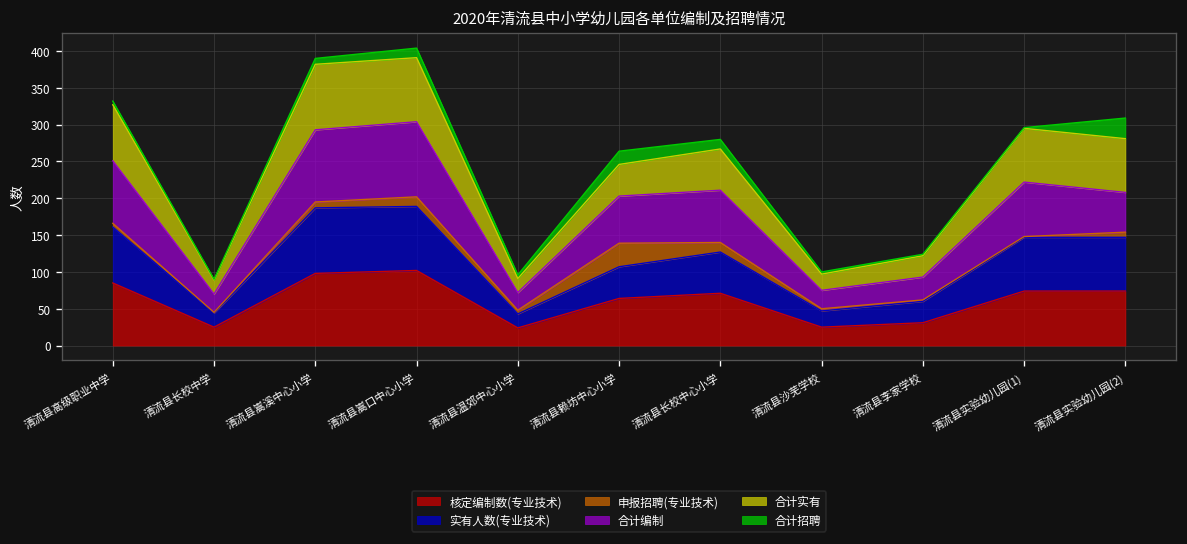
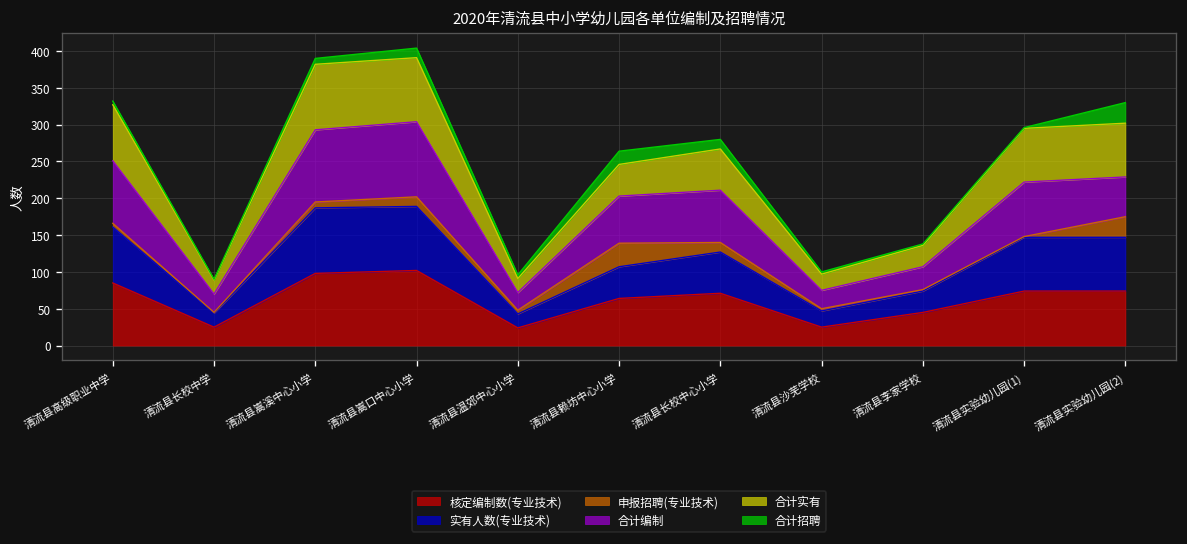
核定编制数(专业技术), 清流县李家学校: 30 -> 50
申报招聘(专业技术), 清流县实验幼儿园(2): 10 -> 30
